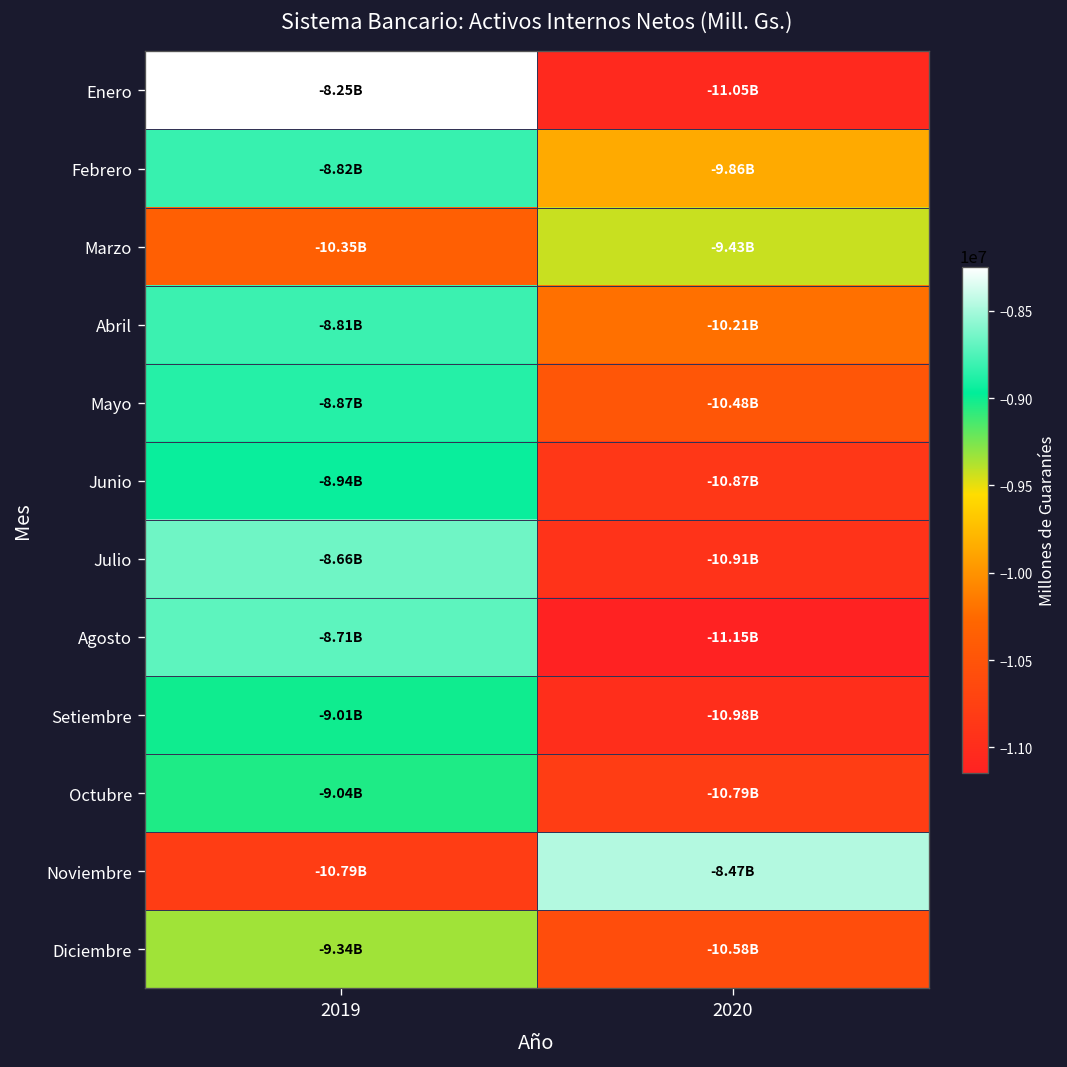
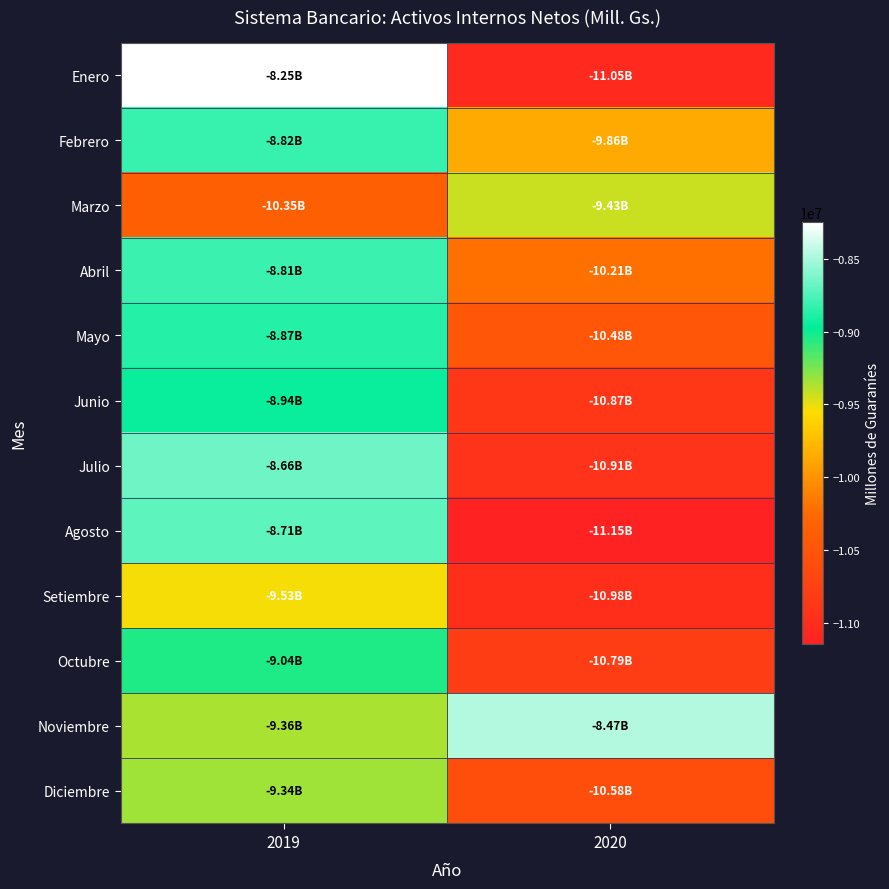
Setiembre, 2019: -9.01B -> -9.53B
Noviembre, 2019: -10.79B -> -9.36B
